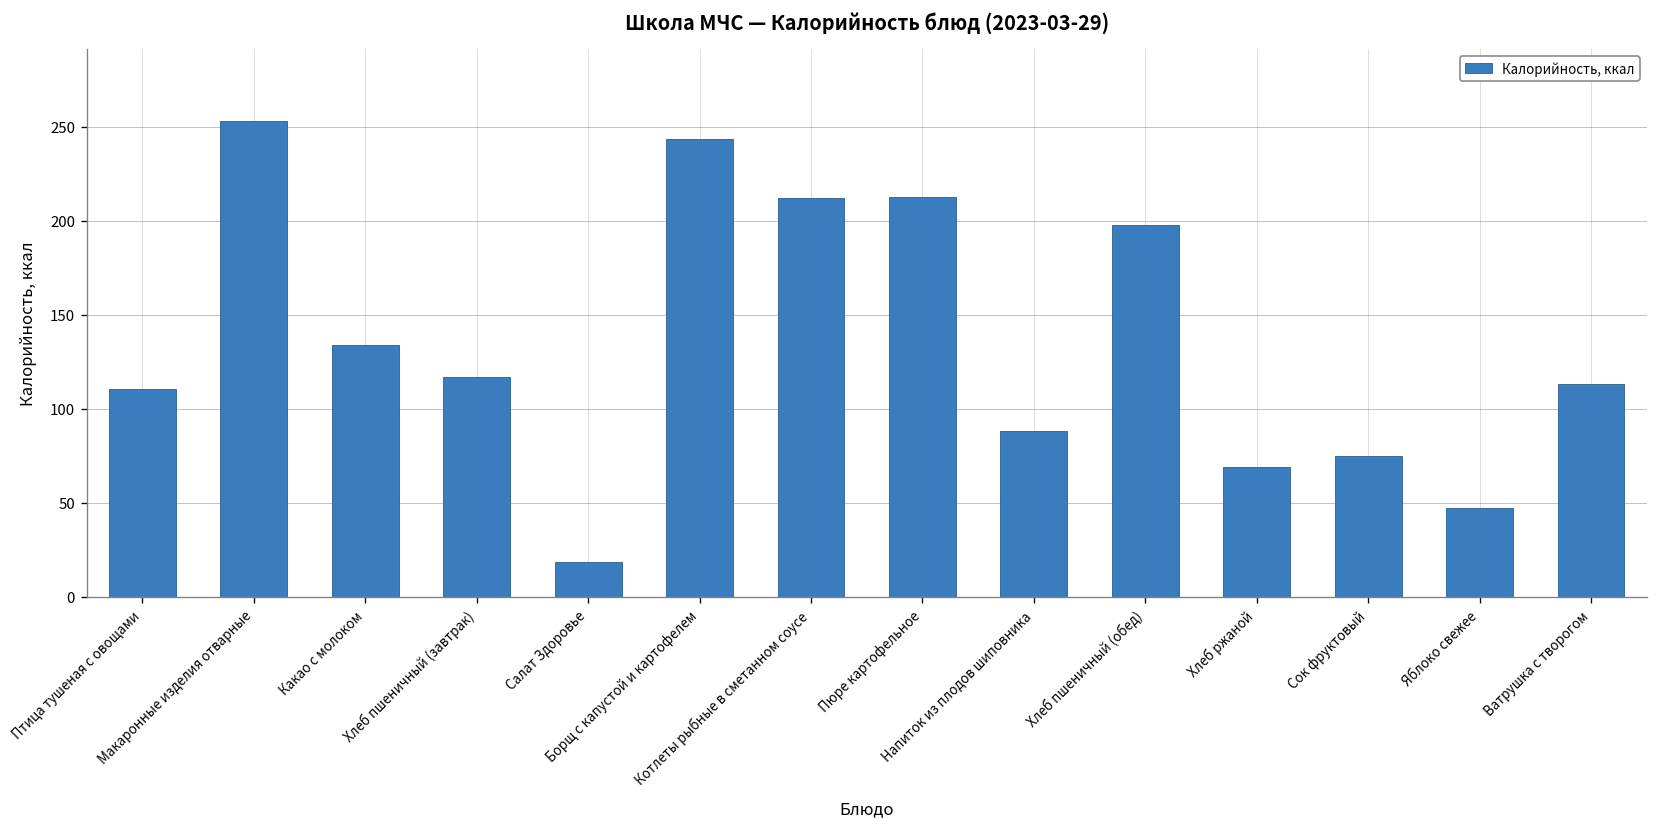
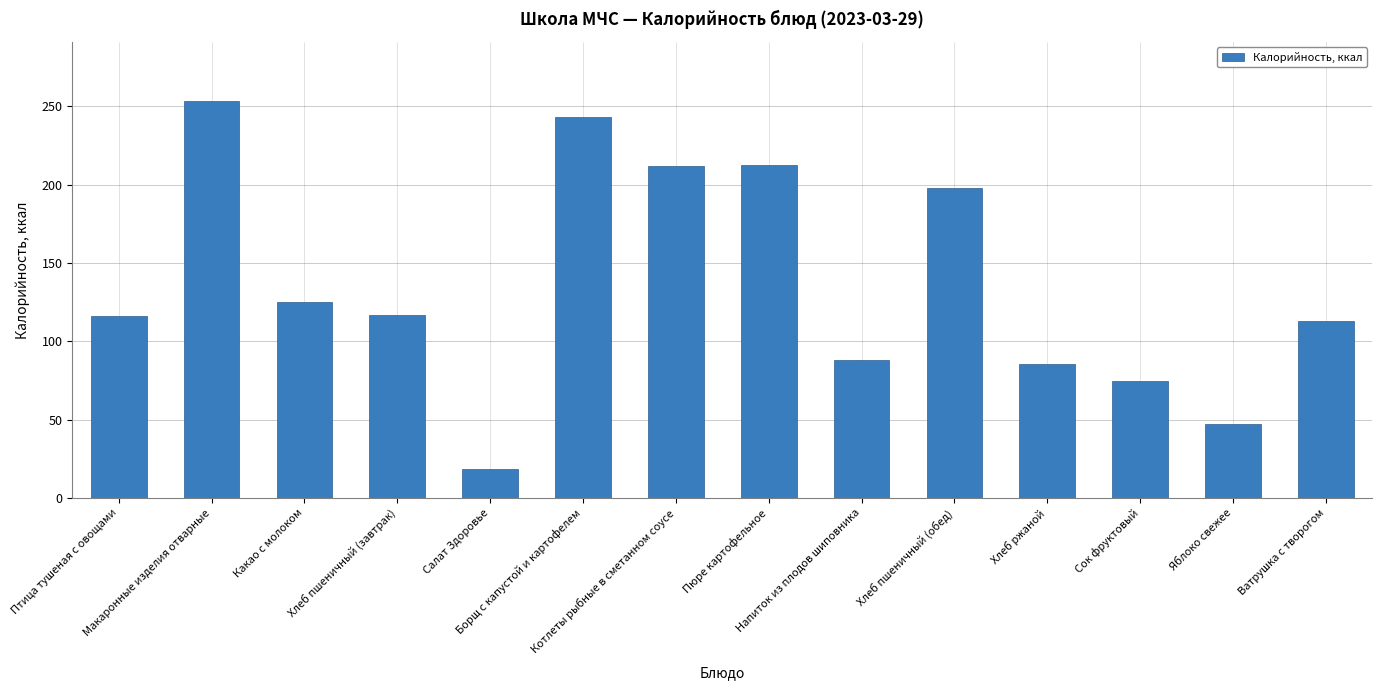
Птица тушеная с овощами: 110 -> 116
Какао с молоком: 134 -> 125
Хлеб ржаной: 69 -> 85
